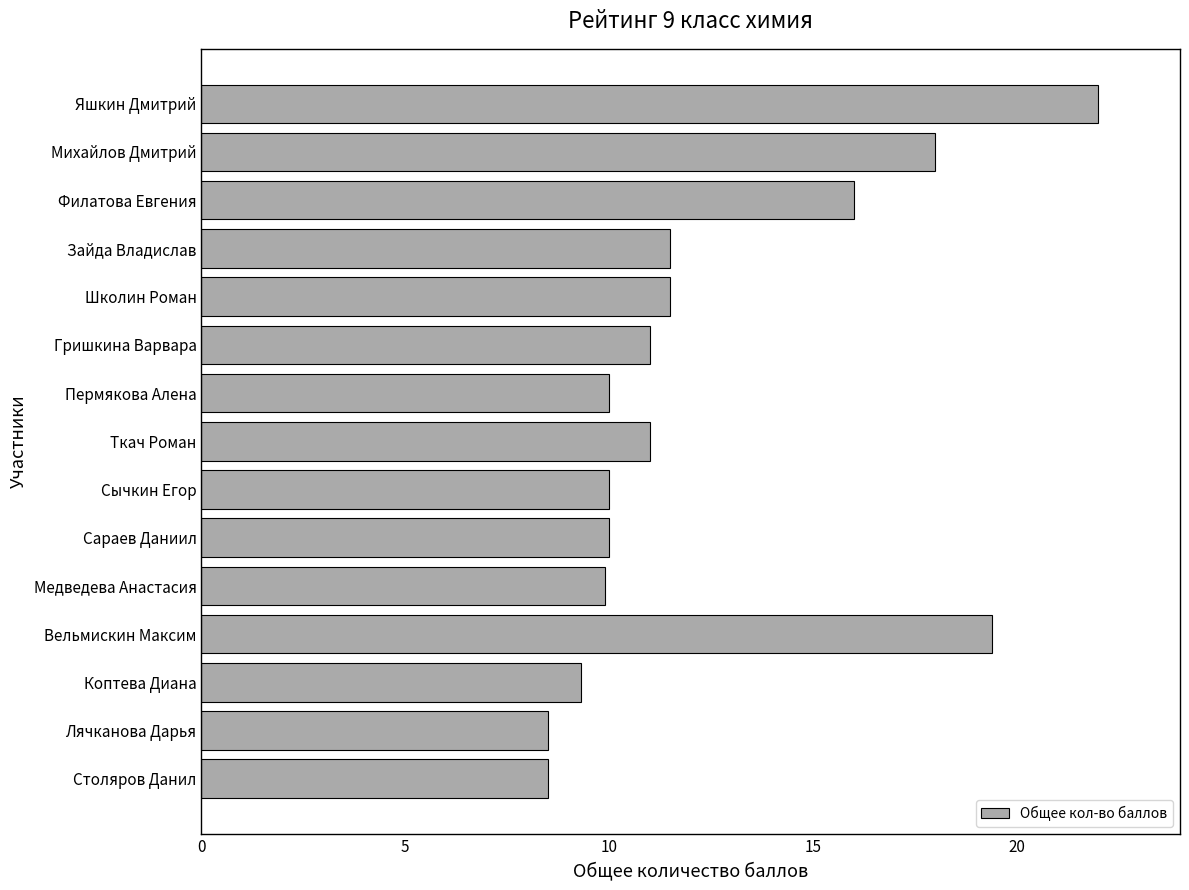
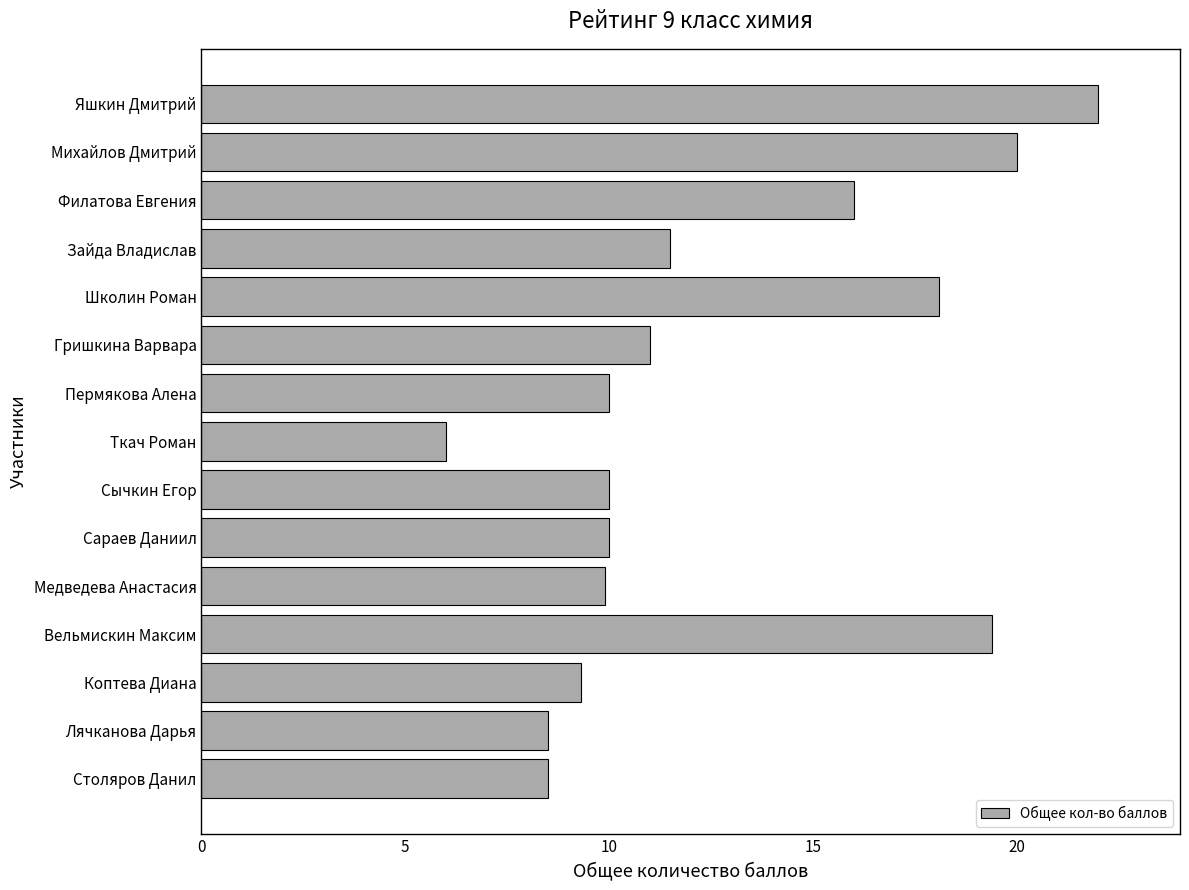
Михайлов Дмитрий: 18 -> 20
Школин Роман: 11.5 -> 18.1
Ткач Роман: 11 -> 6
